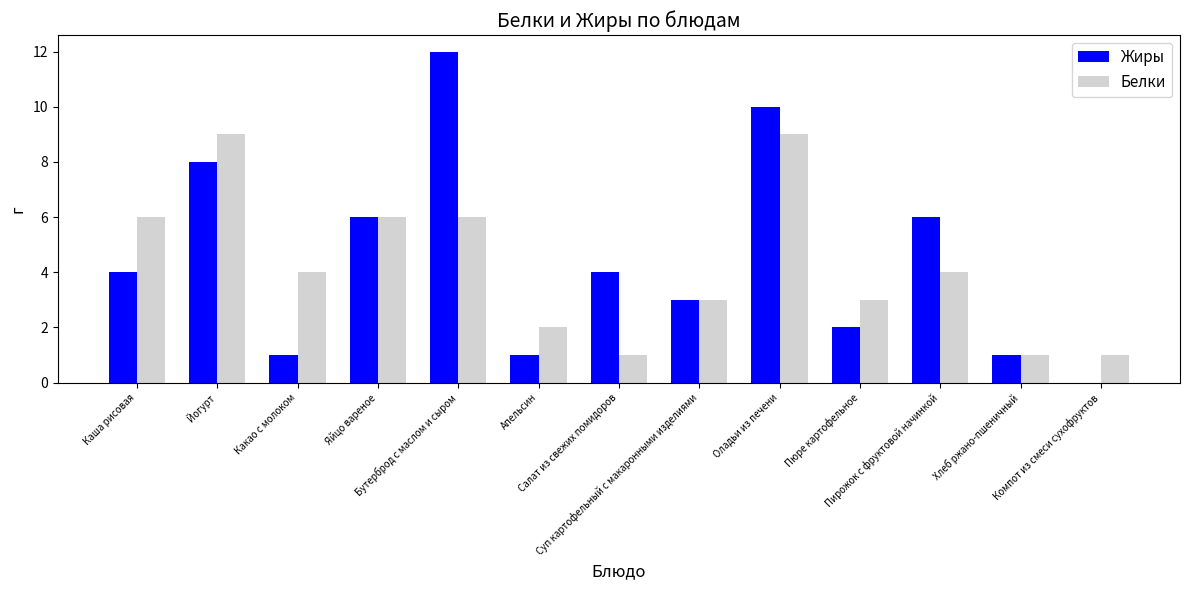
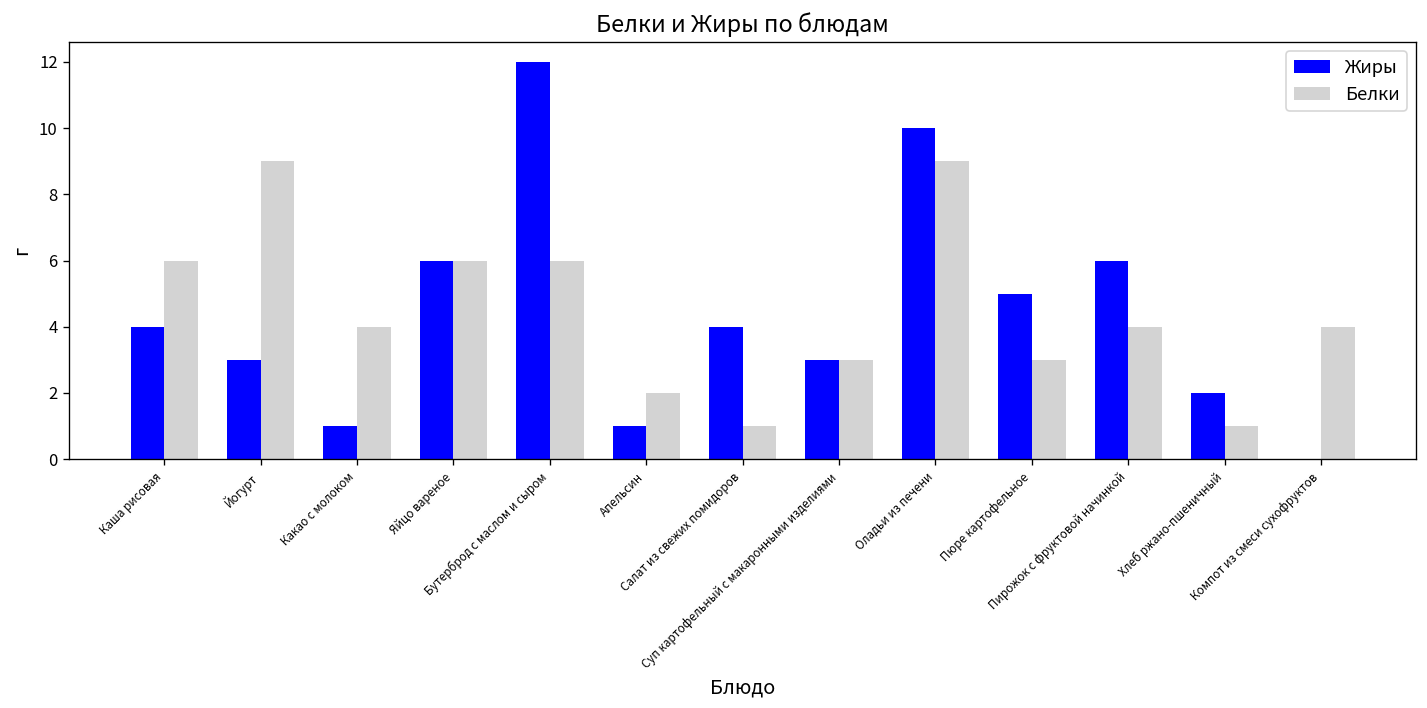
Жиры, Йогурт: 8 -> 3
Жиры, Пюре картофельное: 2 -> 5
Жиры, Хлеб ржано-пшеничный: 1 -> 2
Белки, Компот из смеси сухофруктов: 1 -> 4
